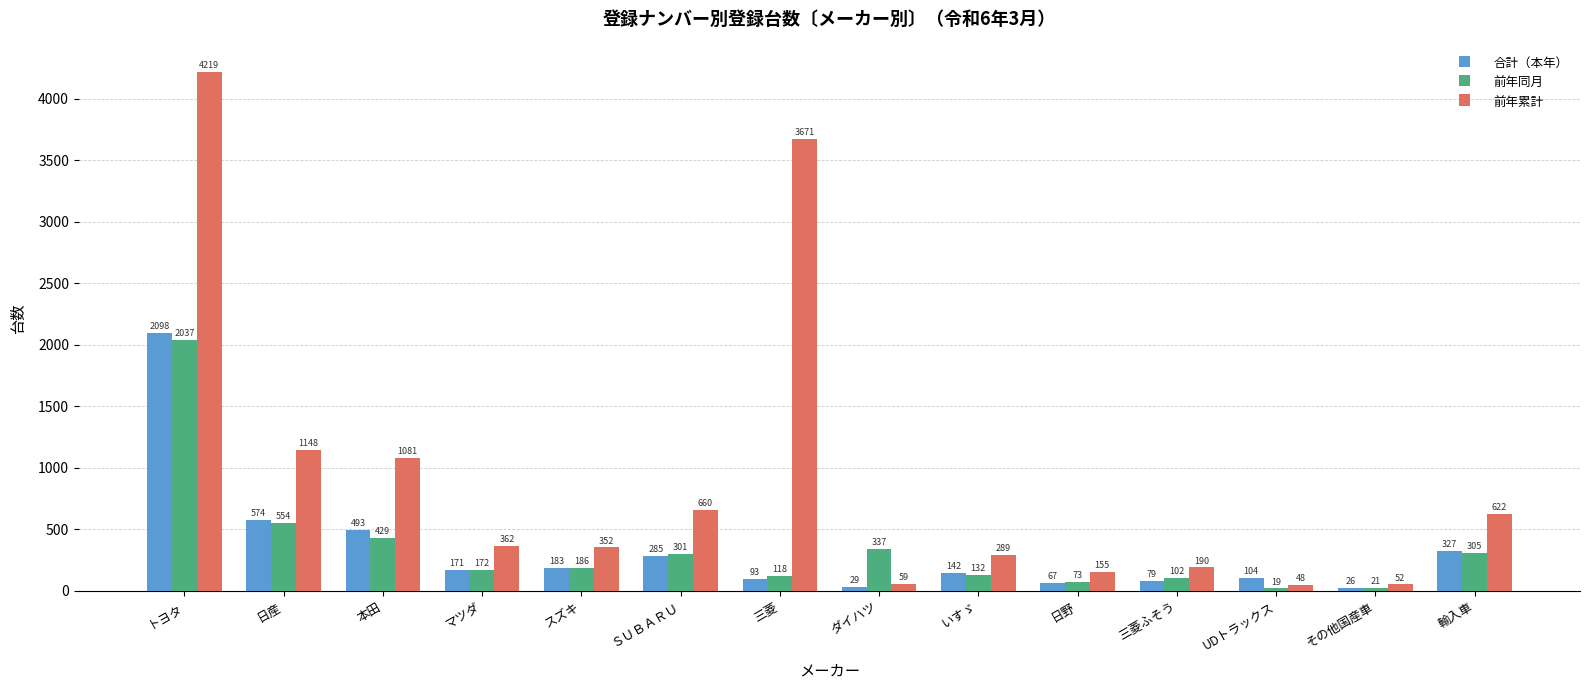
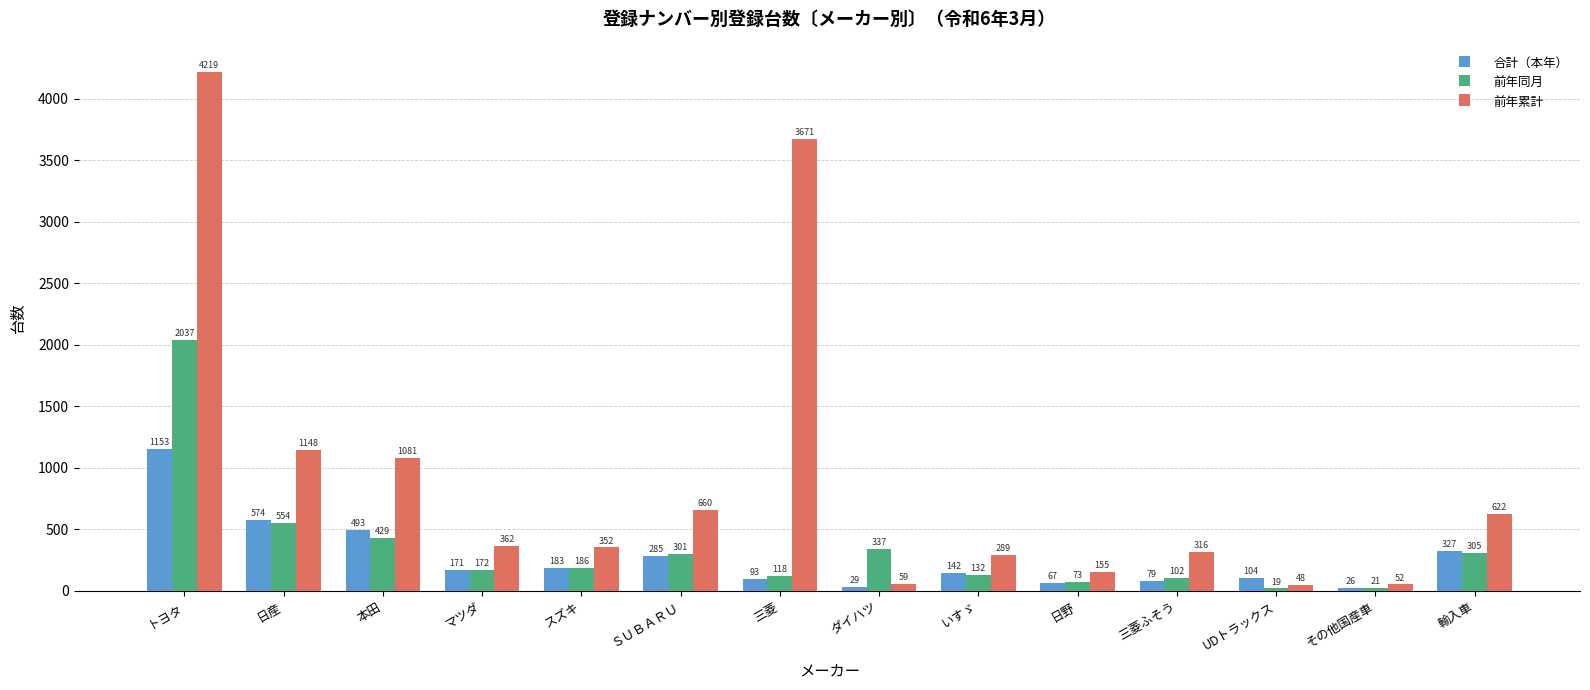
合計（本年）, トヨタ: 2098 -> 1153
前年累計, 三菱ふそう: 190 -> 316
